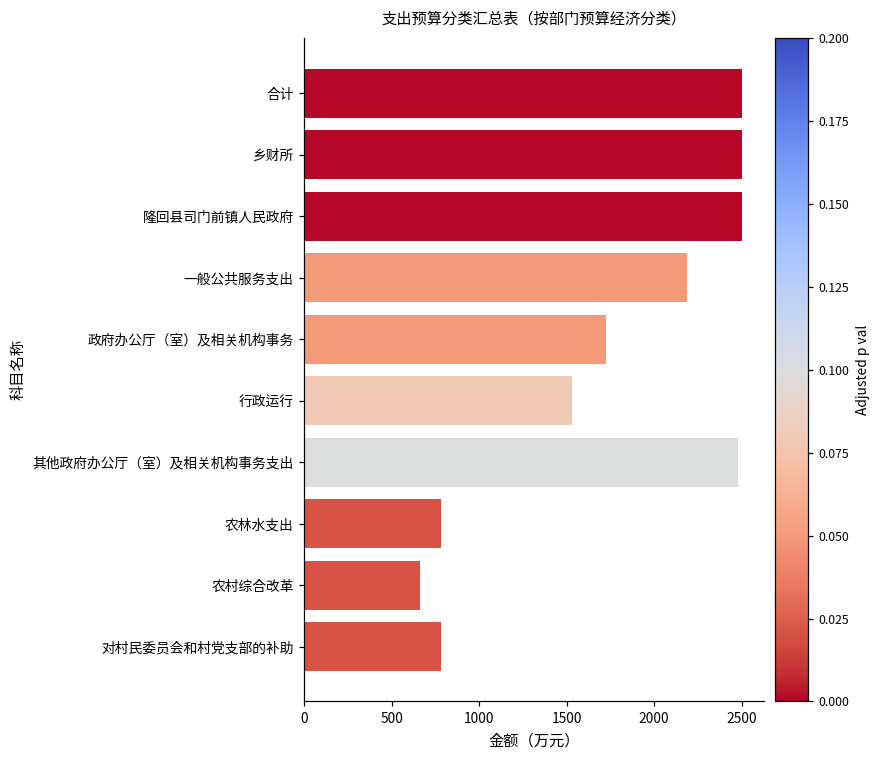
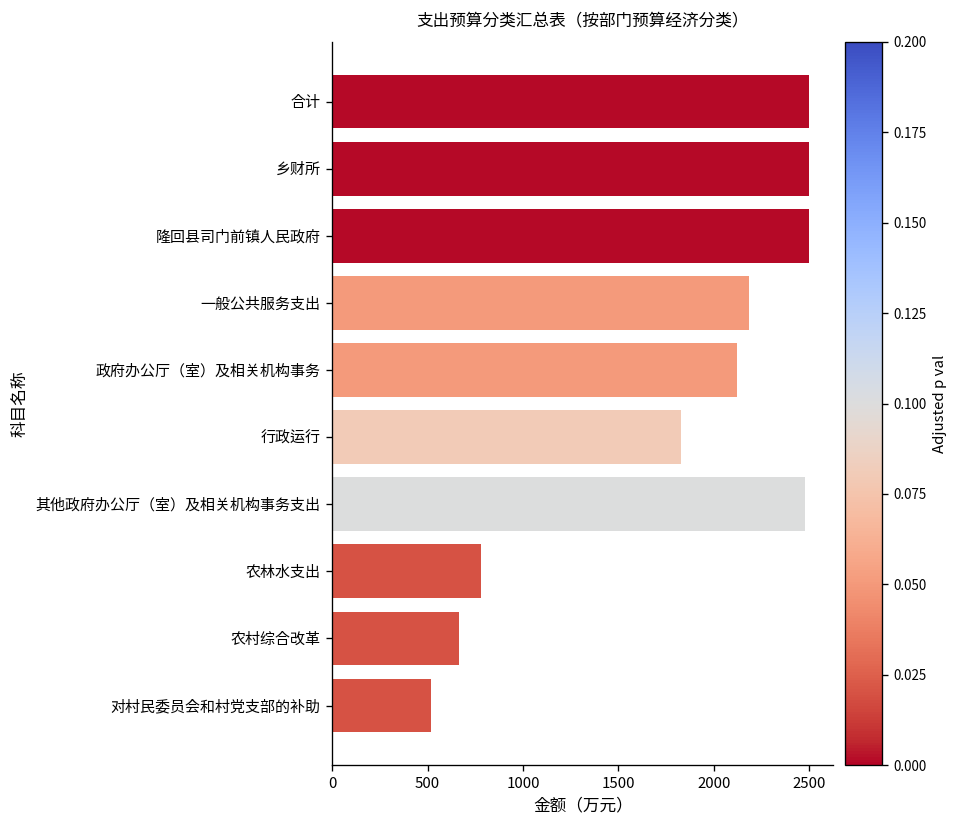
政府办公厅（室）及相关机构事务: 1720 -> 2120
行政运行: 1530 -> 1830
对村民委员会和村党支部的补助: 780 -> 520
